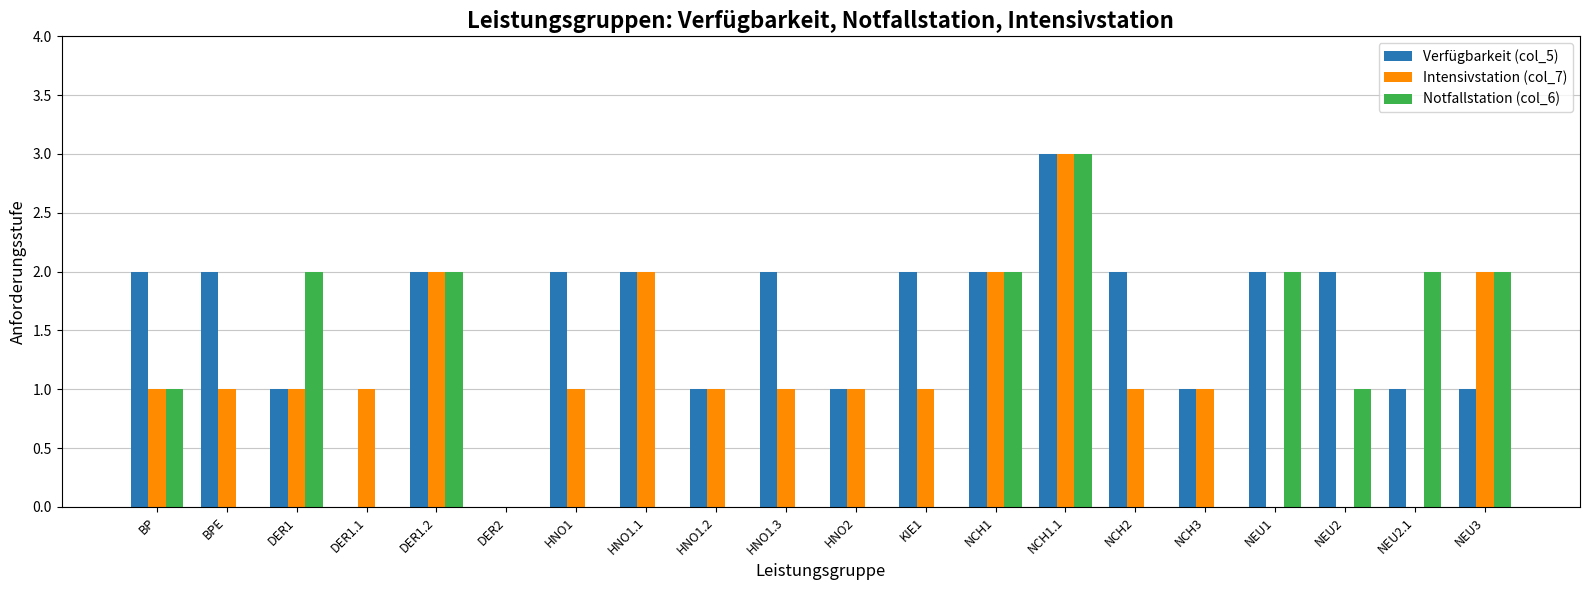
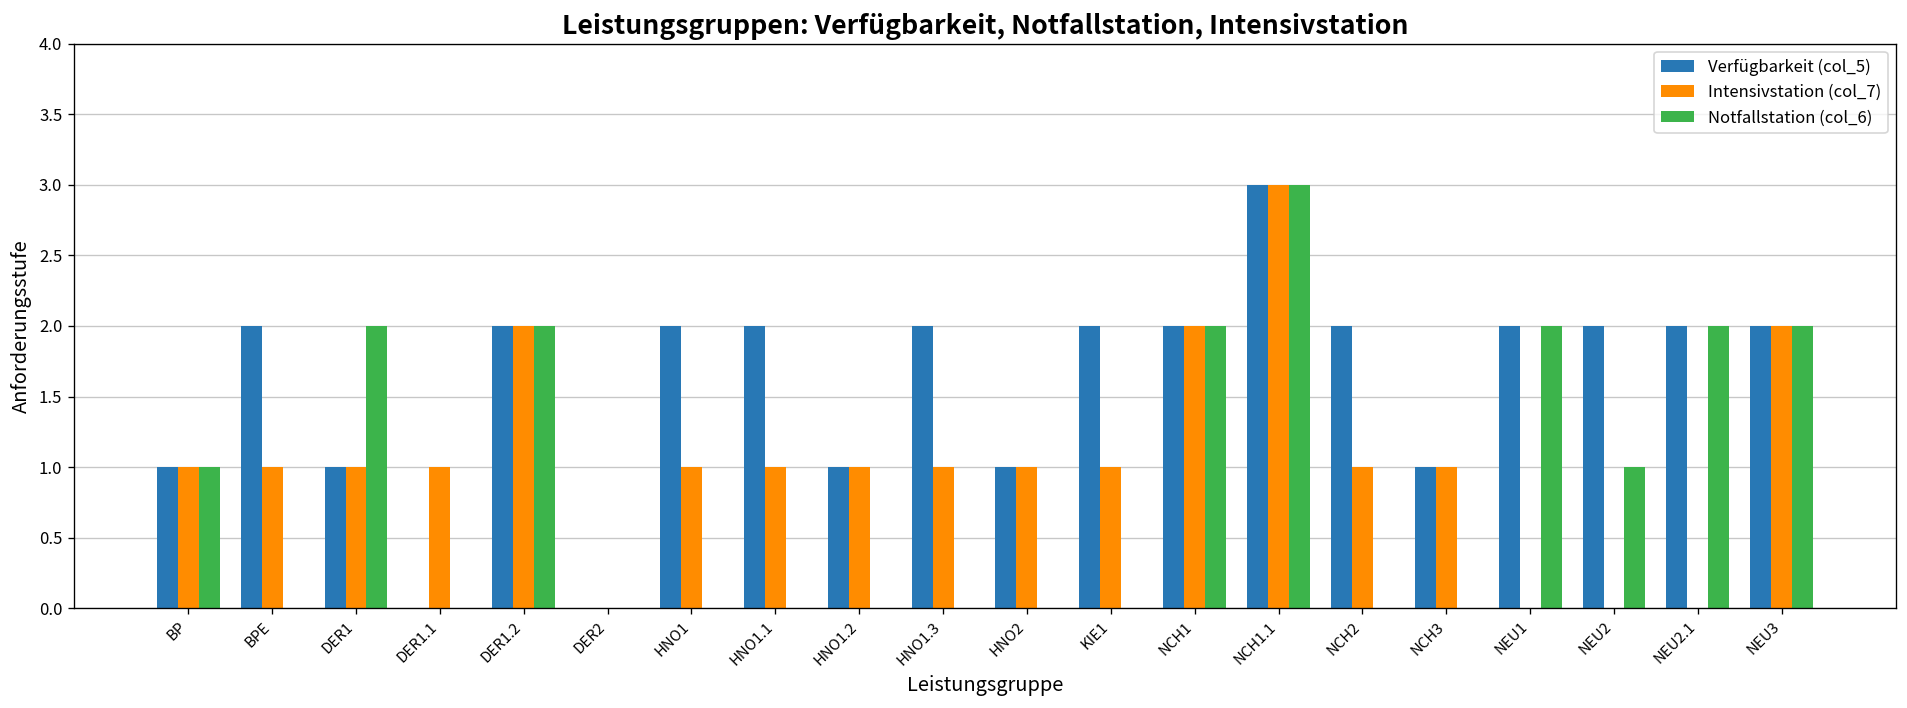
Verfügbarkeit (col_5), BP: 2 -> 1
Intensivstation (col_7), HNO1.1: 2 -> 1
Verfügbarkeit (col_5), NEU2.1: 1 -> 2
Verfügbarkeit (col_5), NEU3: 1 -> 2
